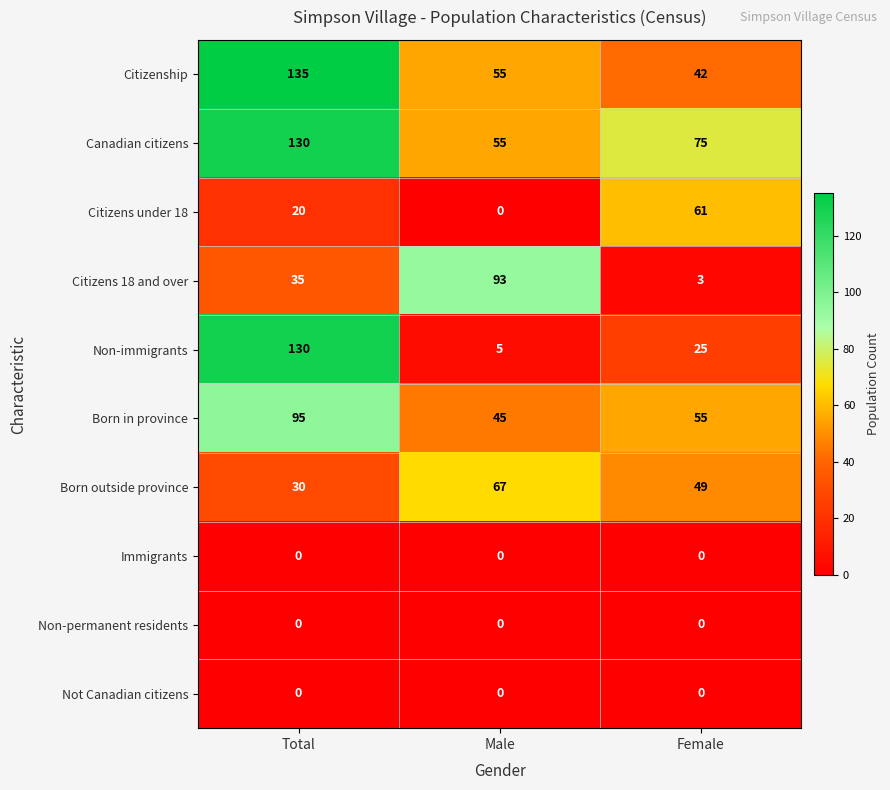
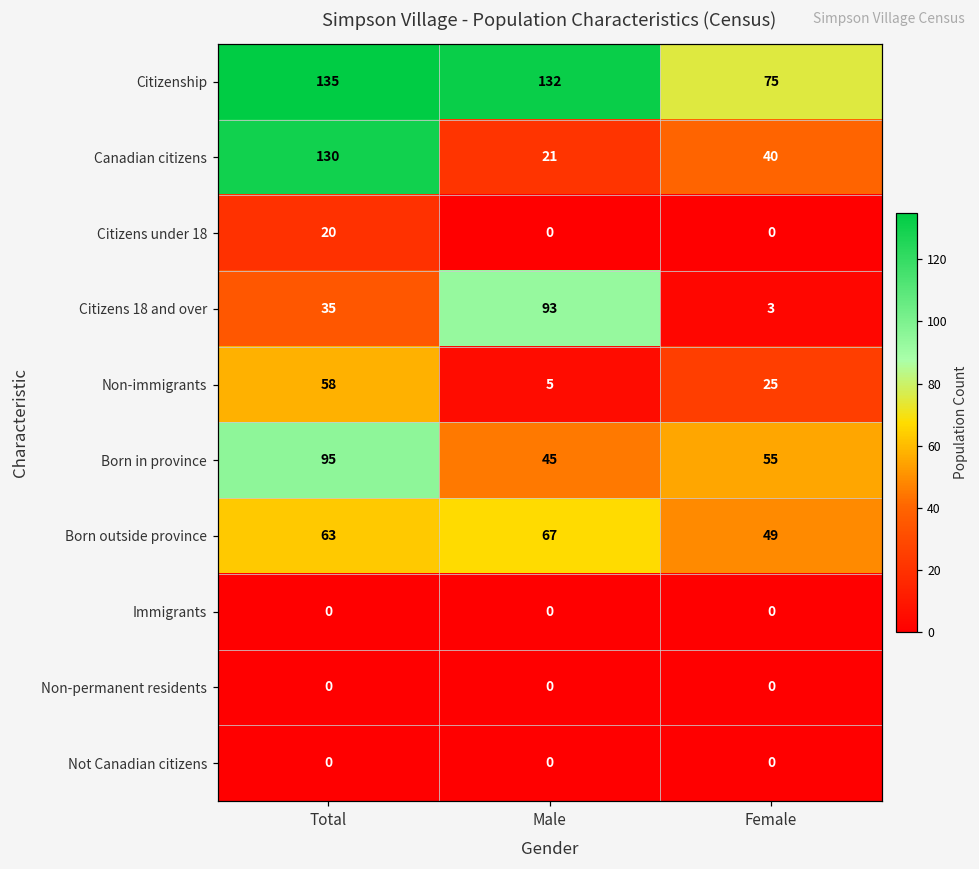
Citizenship, Male: 55 -> 132
Citizenship, Female: 42 -> 75
Canadian citizens, Male: 55 -> 21
Canadian citizens, Female: 75 -> 40
Citizens under 18, Female: 61 -> 0
Non-immigrants, Total: 130 -> 58
Born outside province, Total: 30 -> 63
